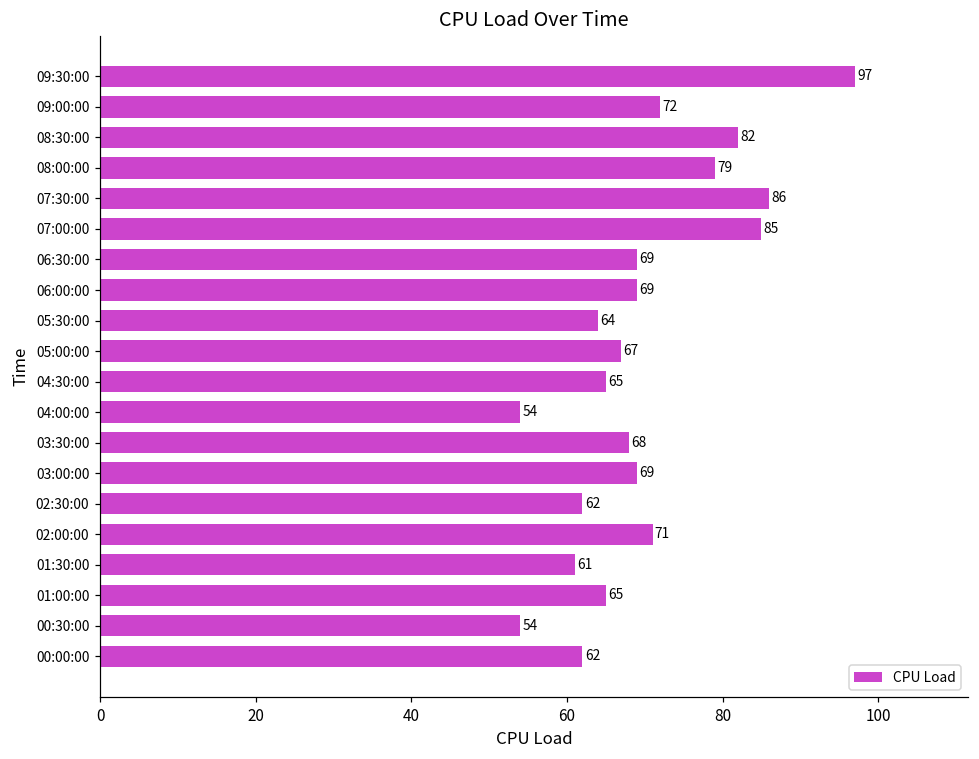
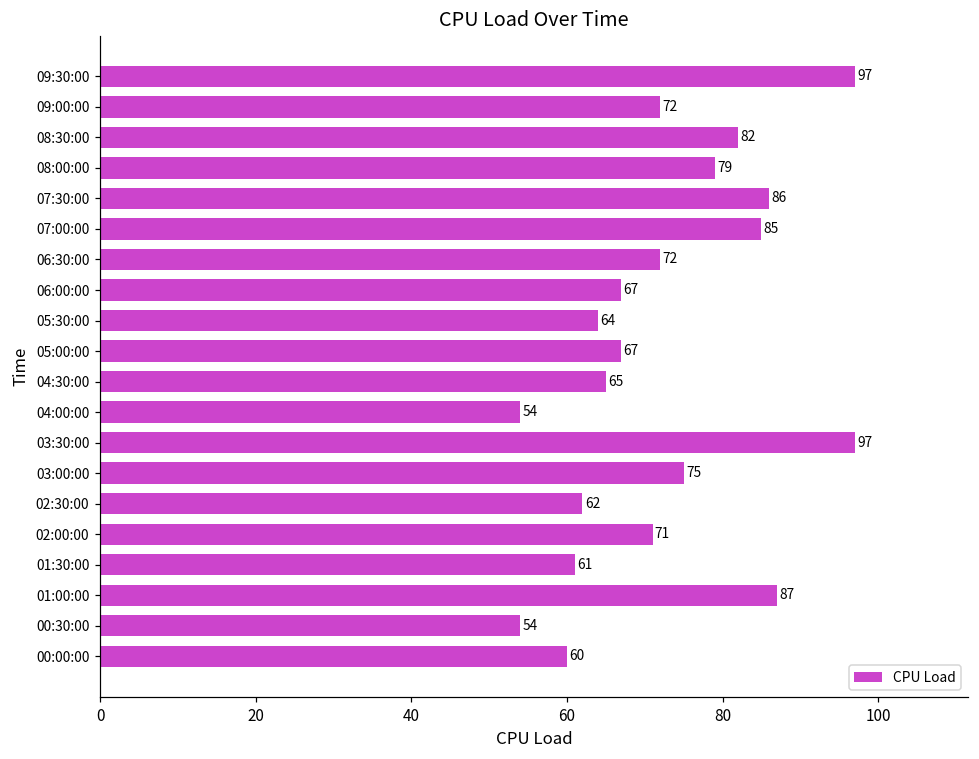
06:30:00: 69 -> 72
06:00:00: 69 -> 67
03:30:00: 68 -> 97
03:00:00: 69 -> 75
01:00:00: 65 -> 87
00:00:00: 62 -> 60
